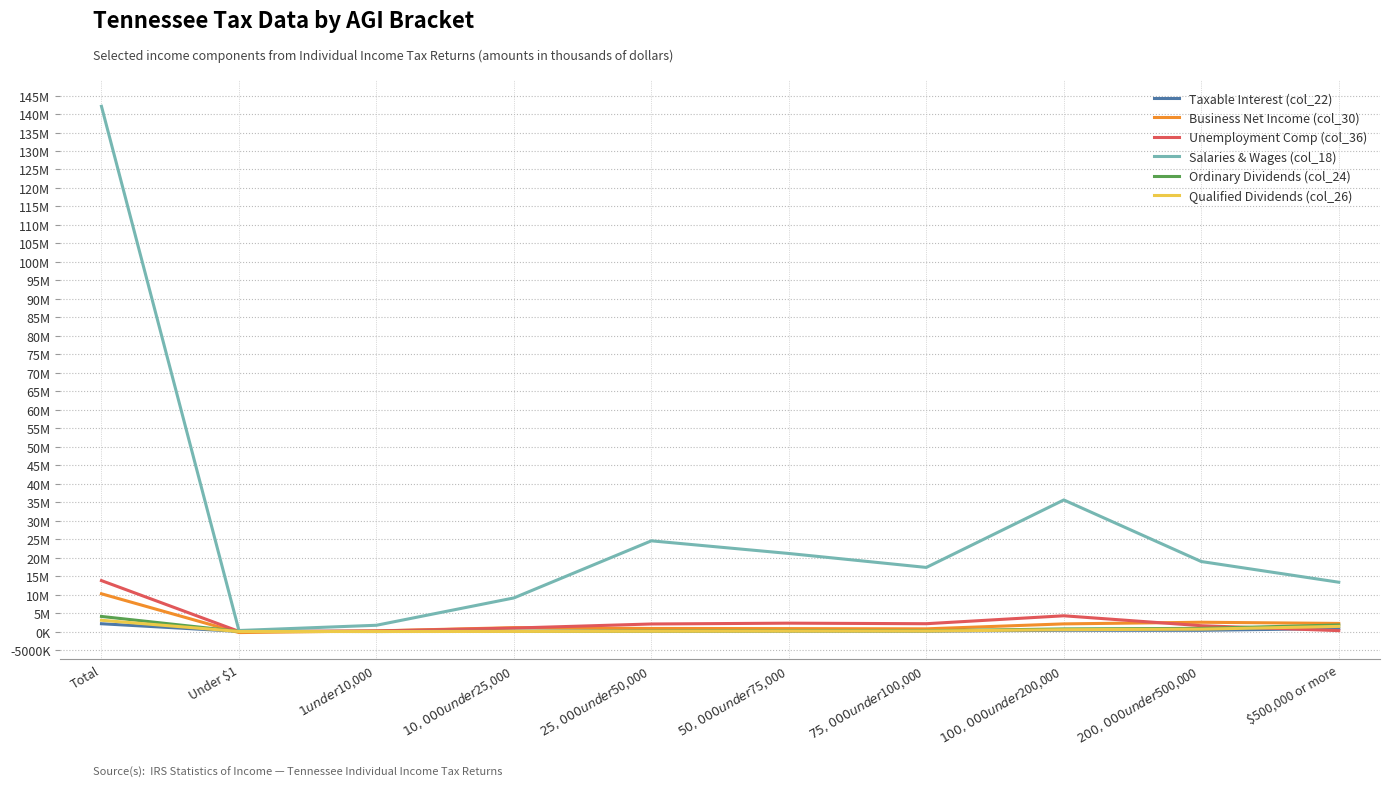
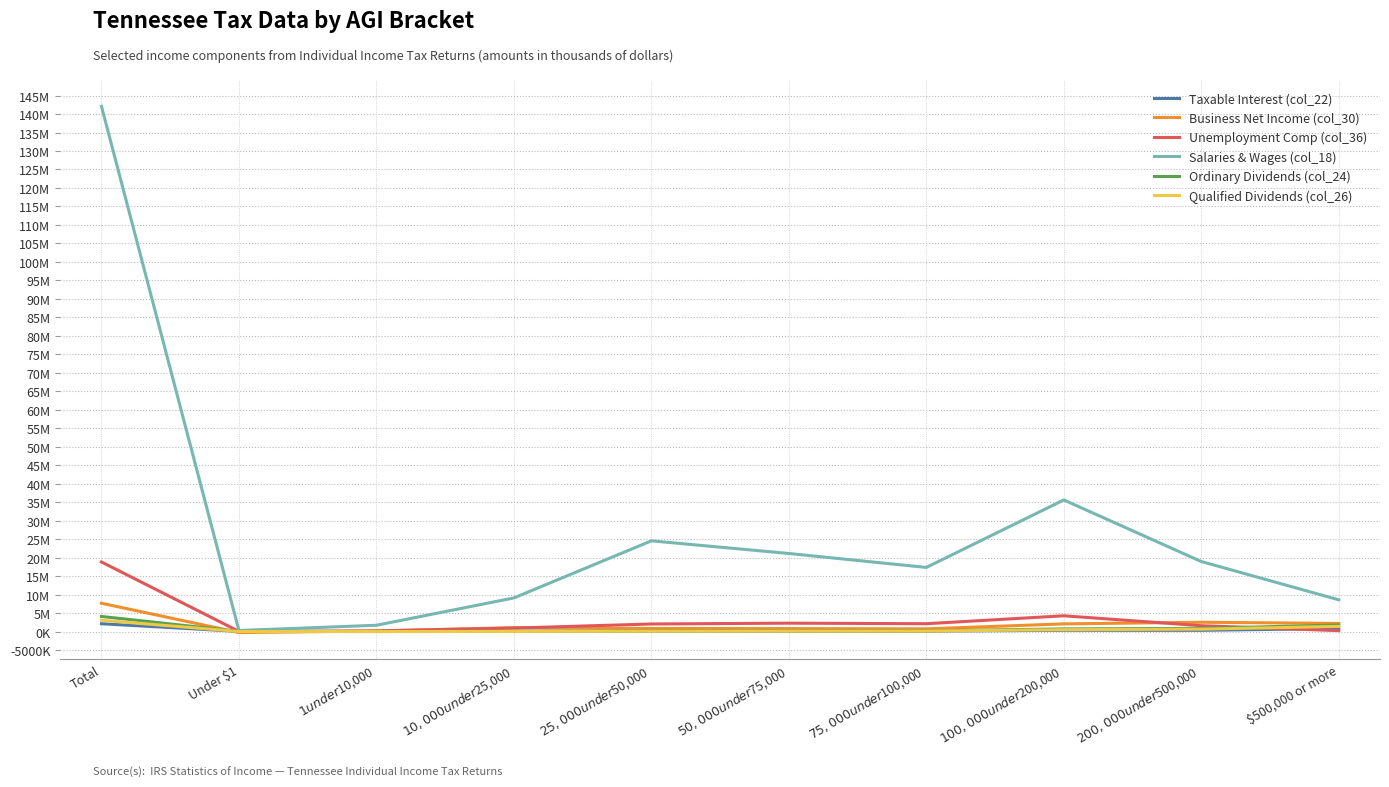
Business Net Income (col_30), Total: 10000000 -> 8000000
Unemployment Comp (col_36), Total: 14000000 -> 19000000
Salaries & Wages (col_18), $500,000 or more: 13000000 -> 9000000
